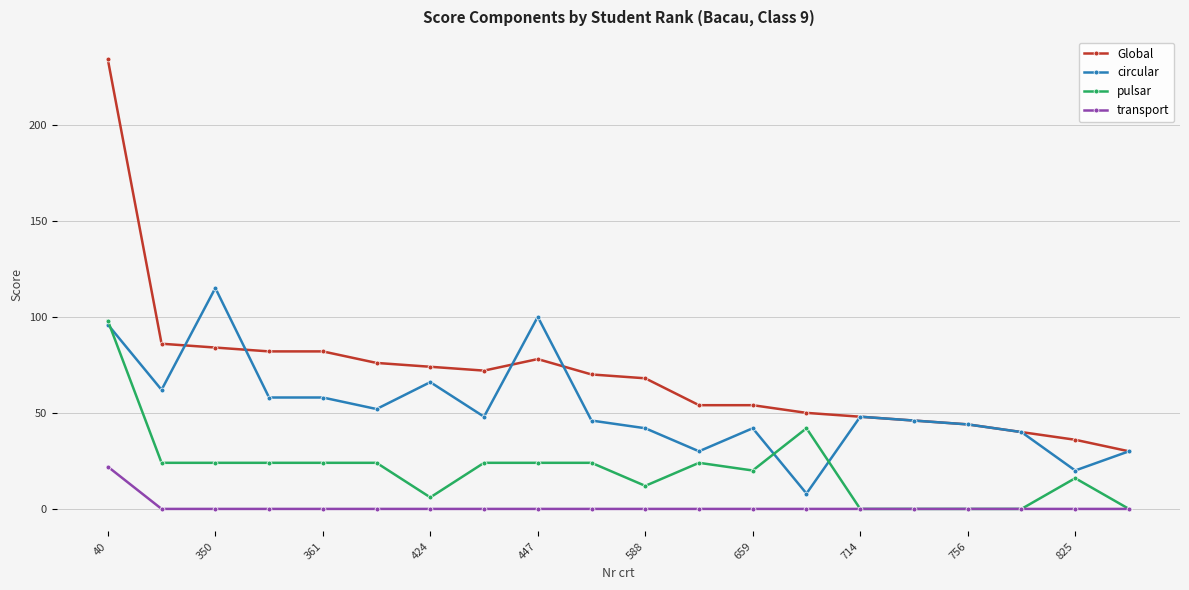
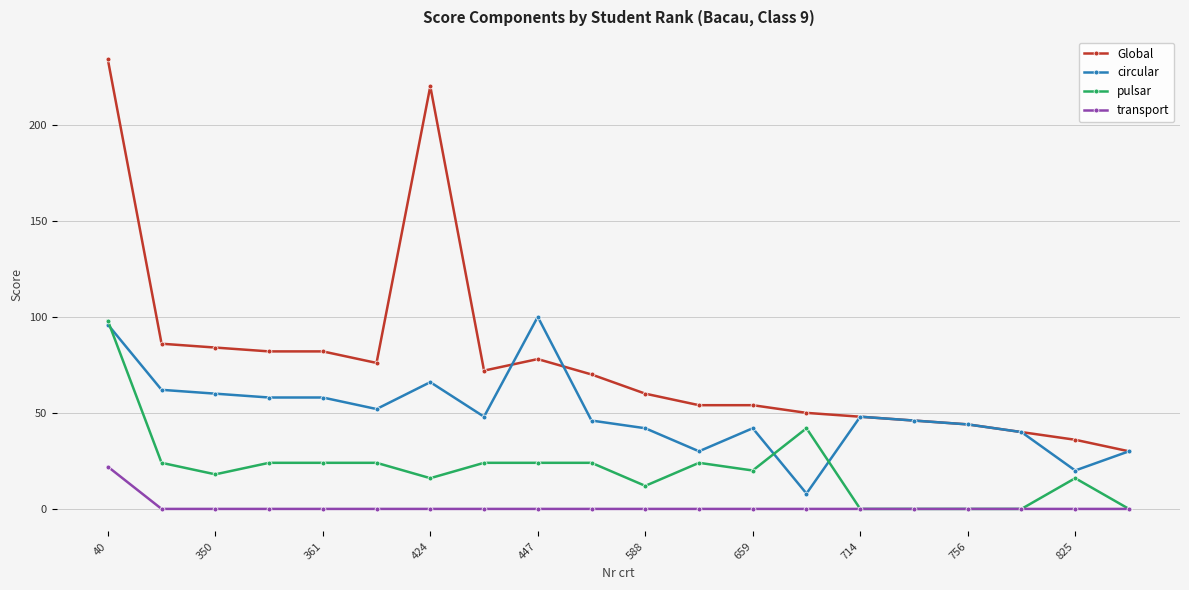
circular, 350: 115 -> 60
pulsar, 350: 24 -> 18
Global, 424: 74 -> 220
pulsar, 424: 6 -> 16
Global, 588: 68 -> 60
